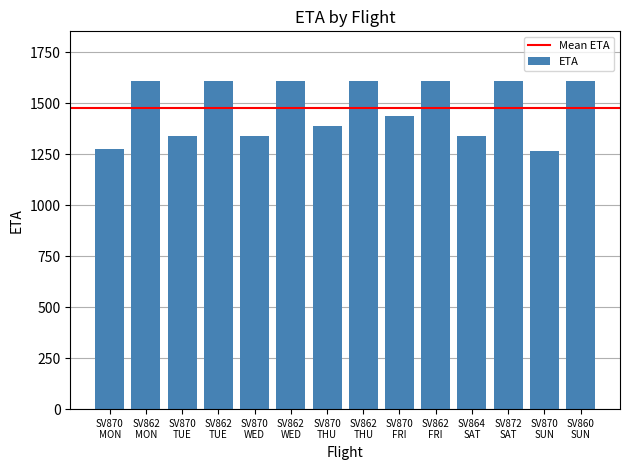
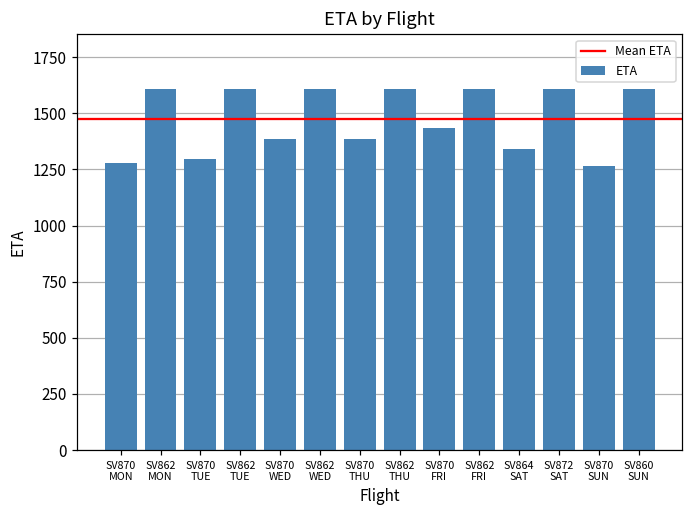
SV870 TUE: 1340 -> 1300
SV870 WED: 1340 -> 1380
